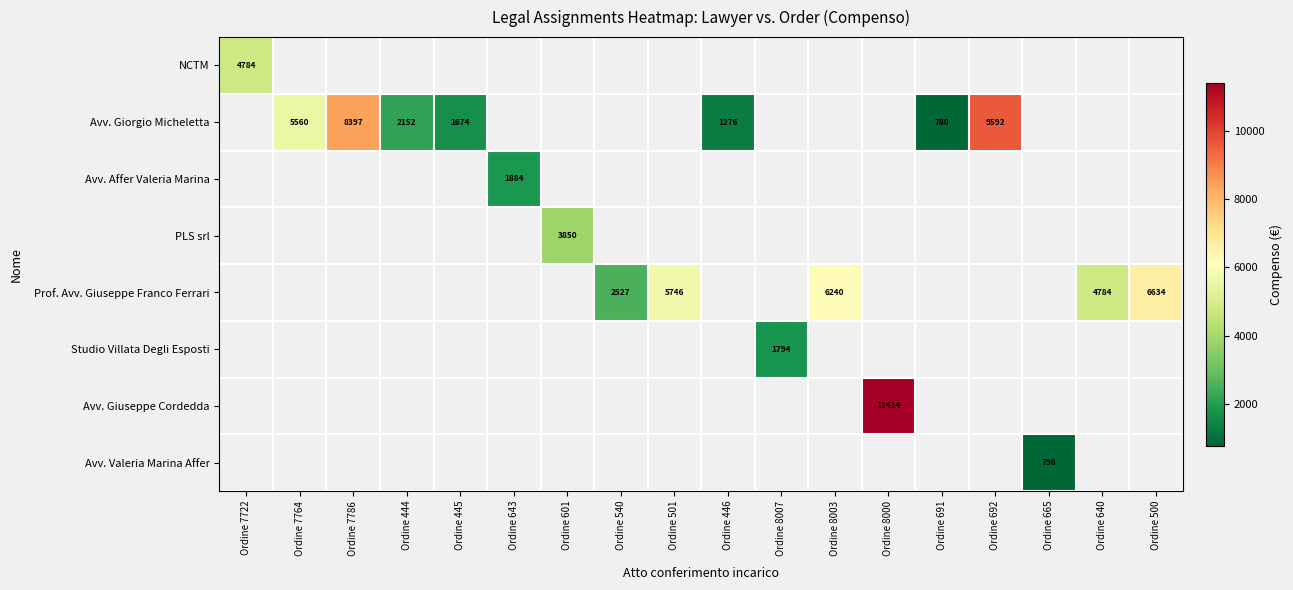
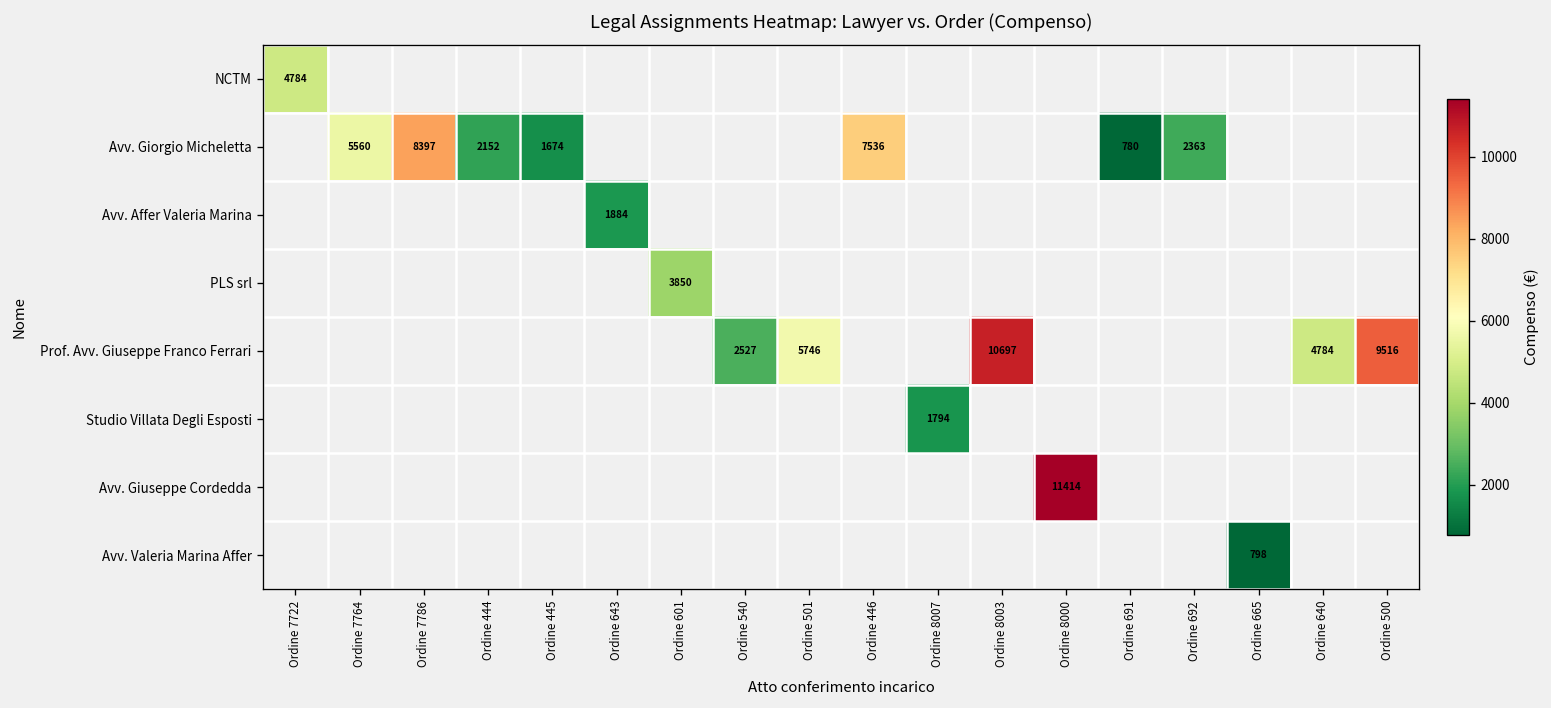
Avv. Giorgio Micheletta, Ordine 446: 1276 -> 7536
Avv. Giorgio Micheletta, Ordine 692: 9592 -> 2363
Prof. Avv. Giuseppe Franco Ferrari, Ordine 8003: 6240 -> 10697
Prof. Avv. Giuseppe Franco Ferrari, Ordine 500: 6634 -> 9516
